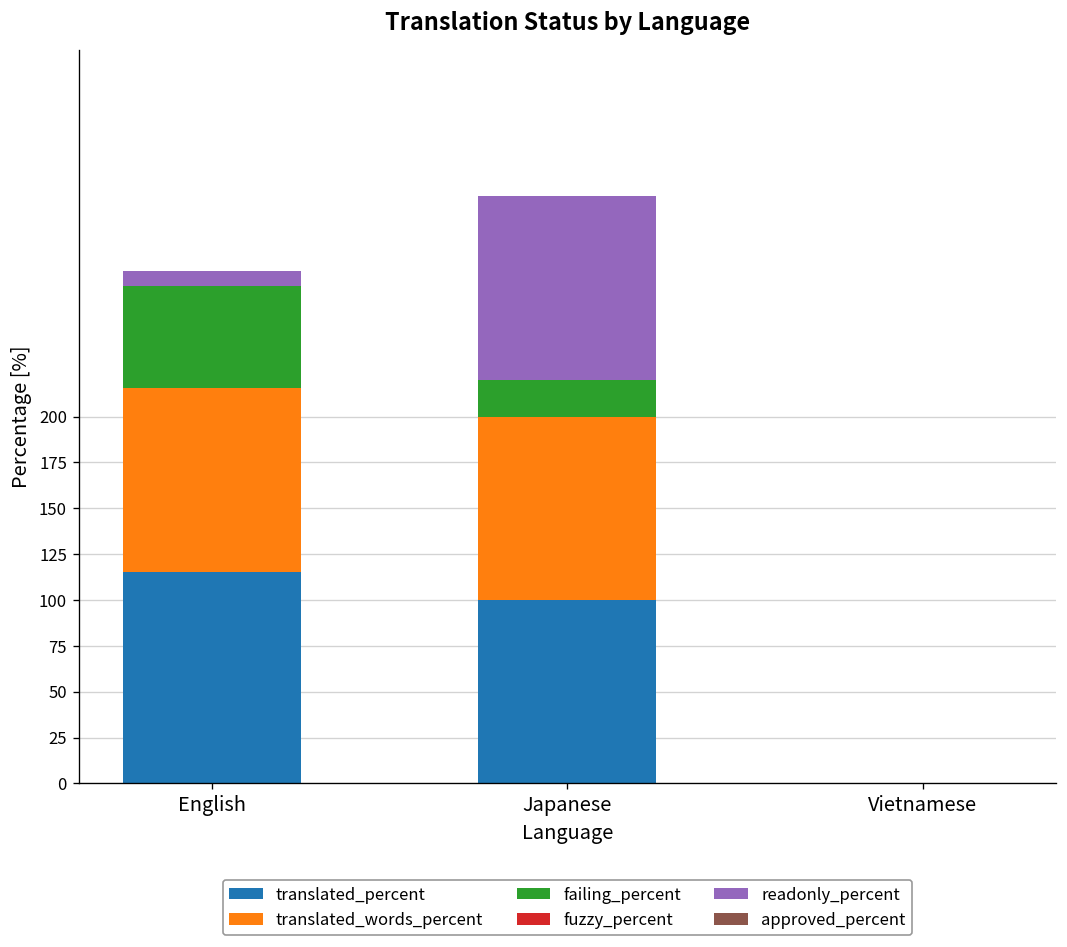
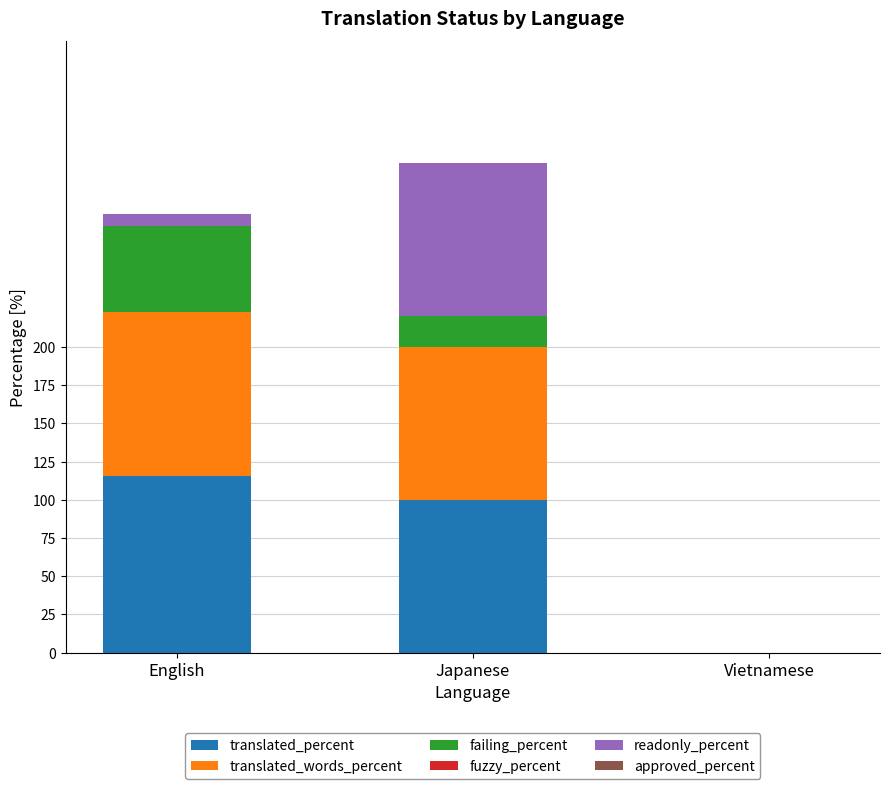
translated_words_percent, English: 100 -> 108
